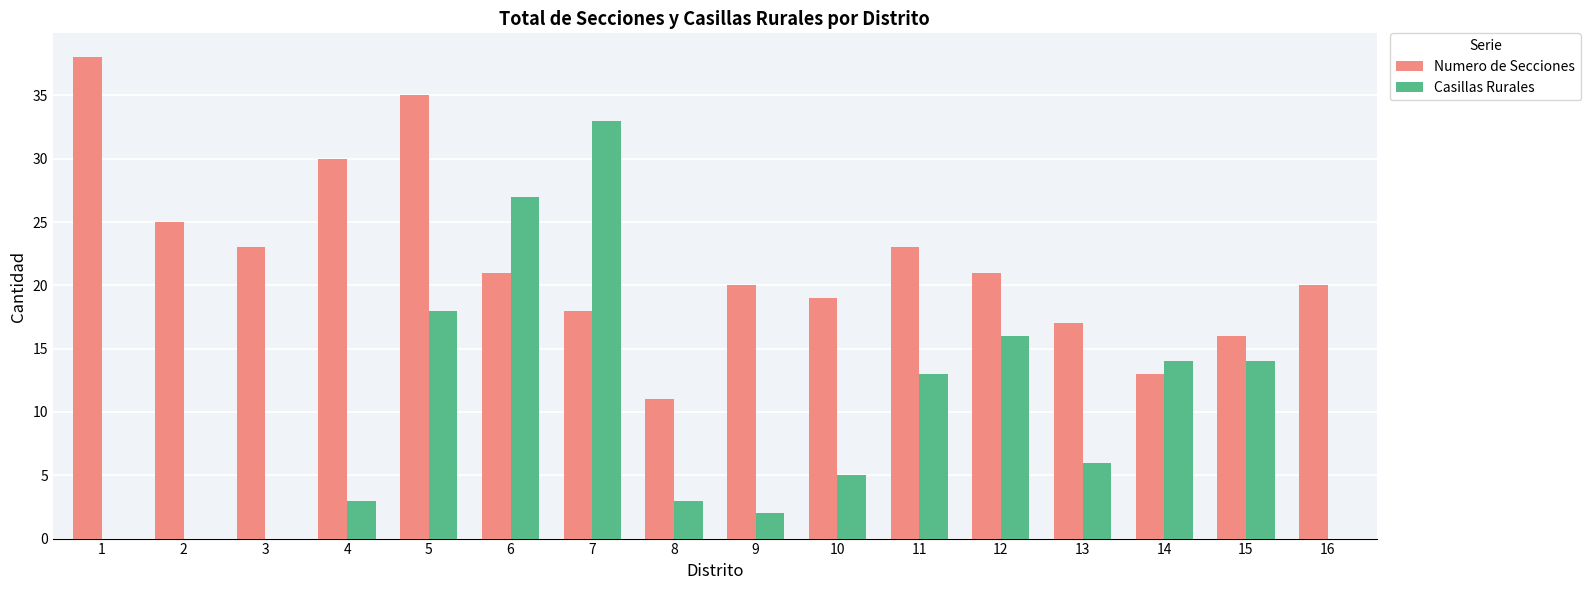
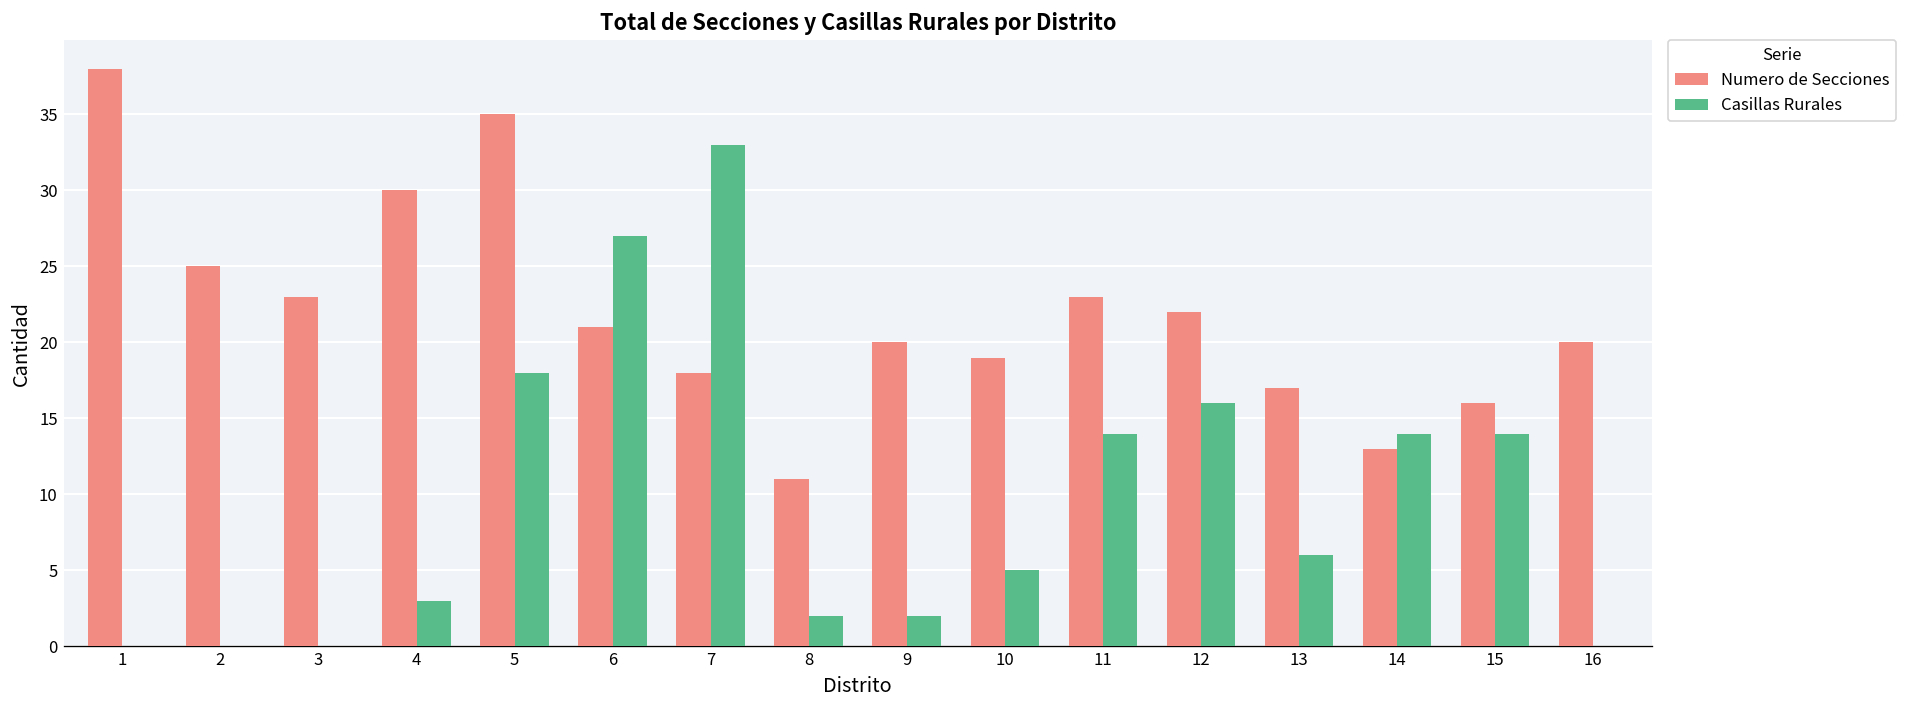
Casillas Rurales, 8: 3 -> 2
Casillas Rurales, 11: 13 -> 14
Numero de Secciones, 12: 21 -> 22
